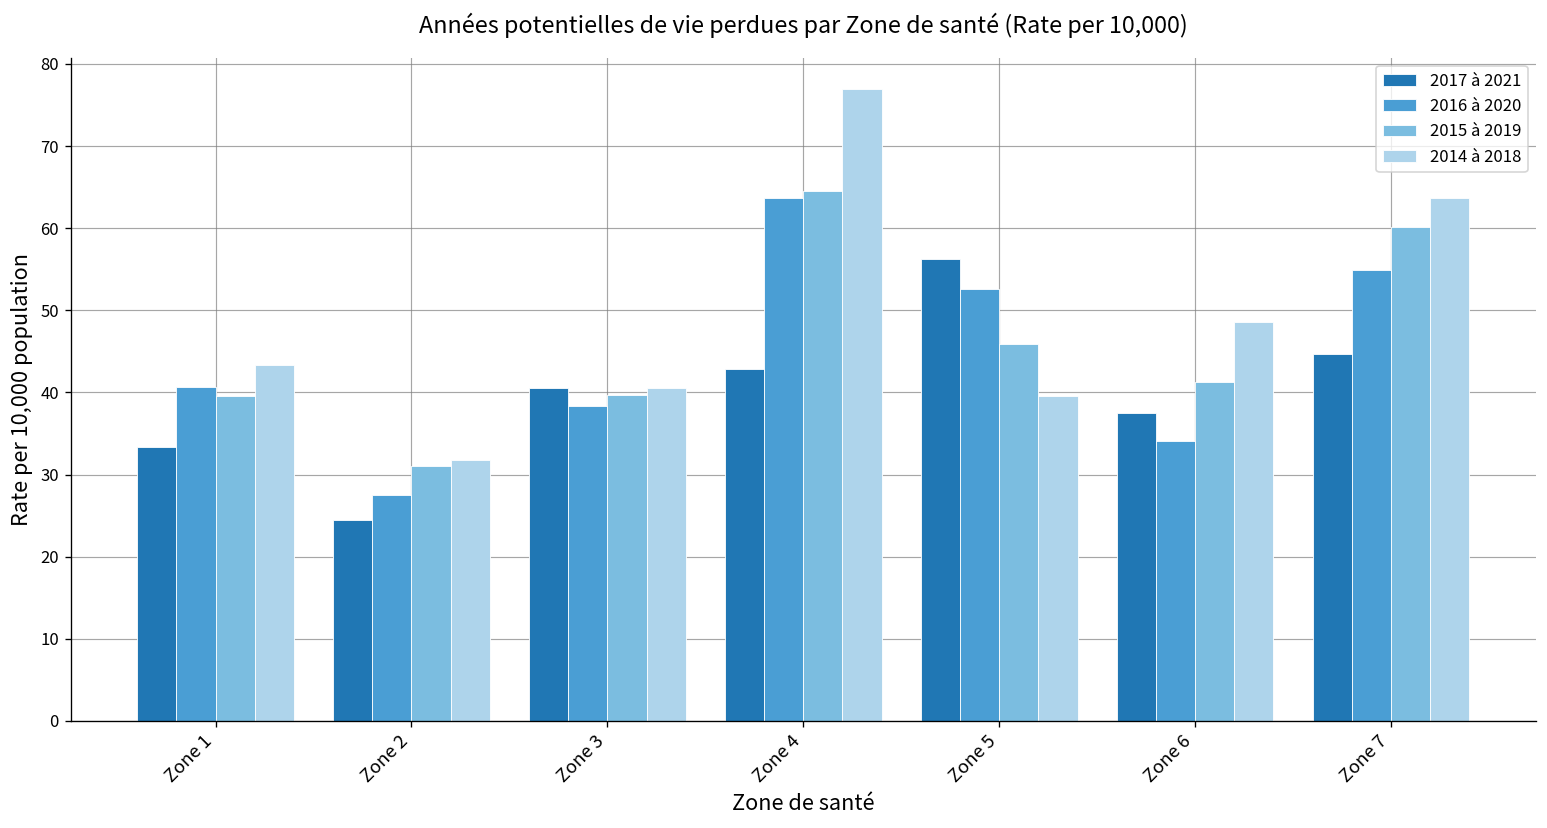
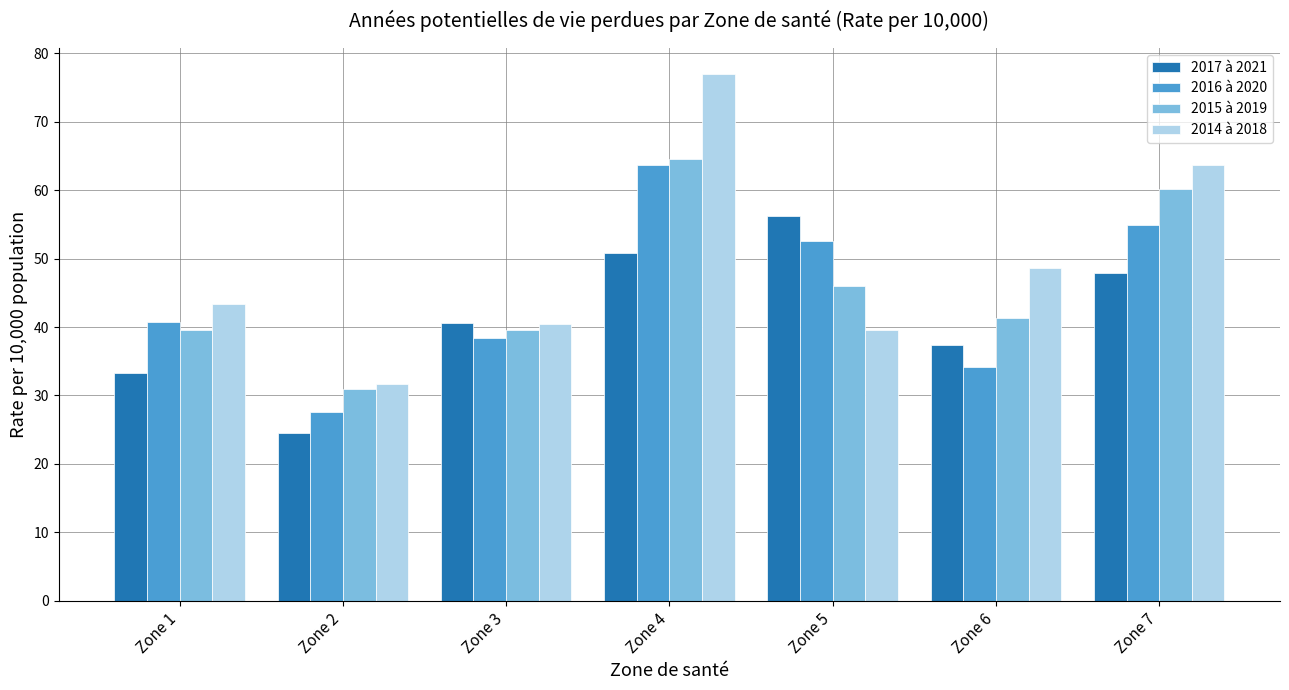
2017 à 2021, Zone 4: 43 -> 51
2017 à 2021, Zone 7: 45 -> 48
